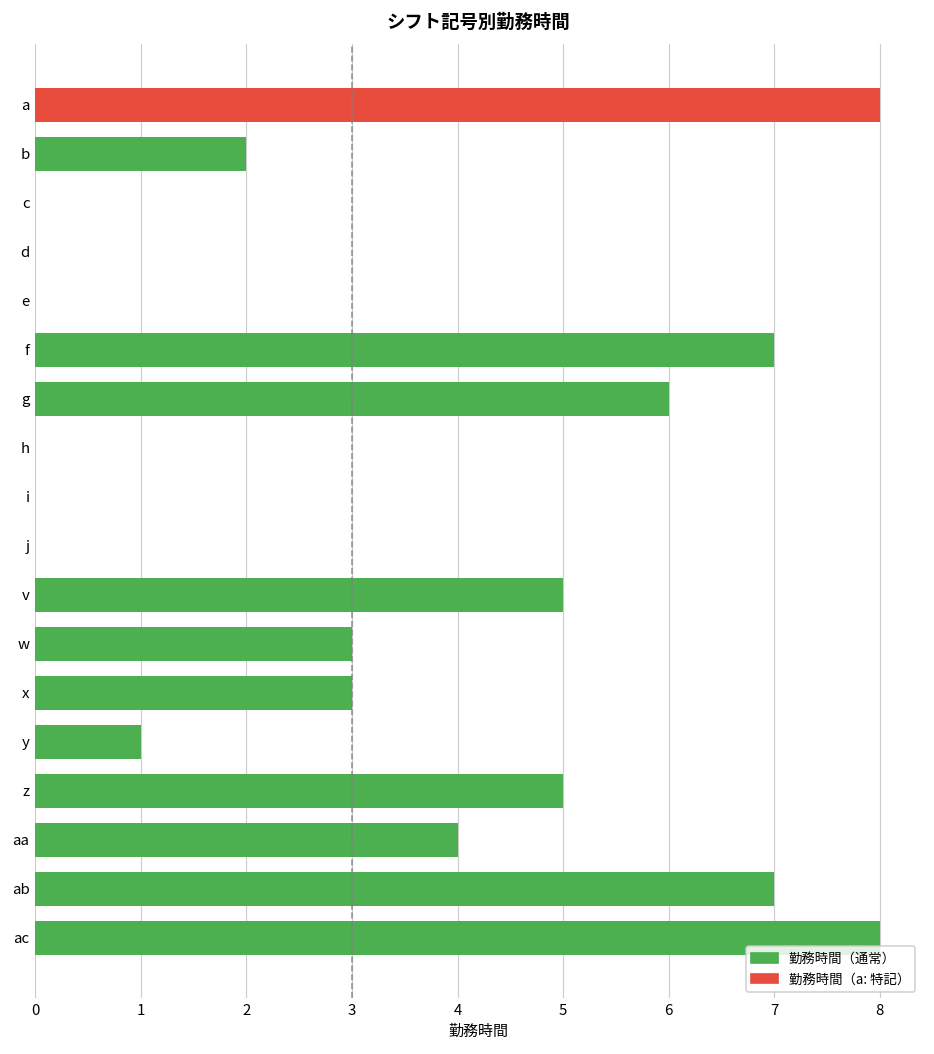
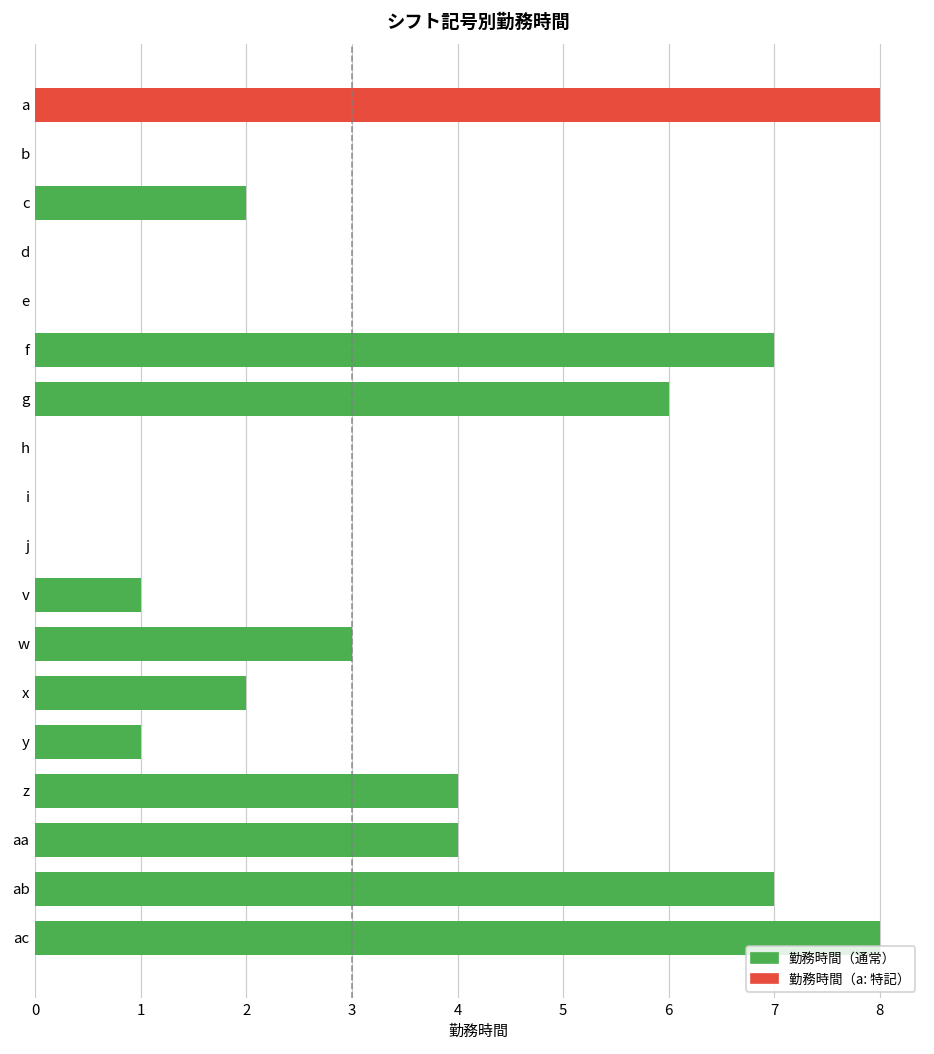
b: 2 -> 0
c: 0 -> 2
v: 5 -> 1
x: 3 -> 2
z: 5 -> 4
